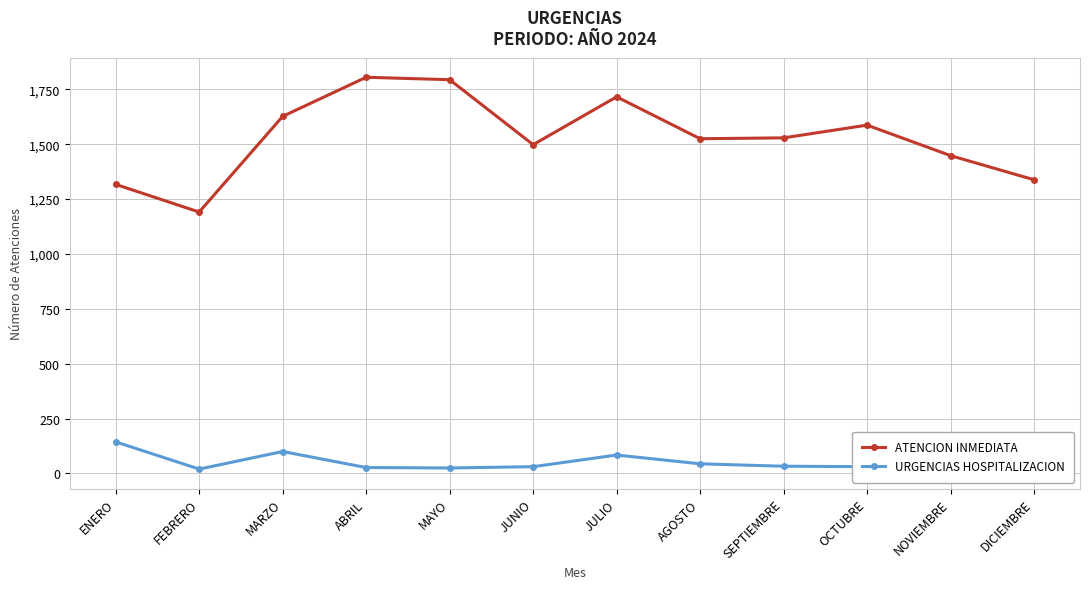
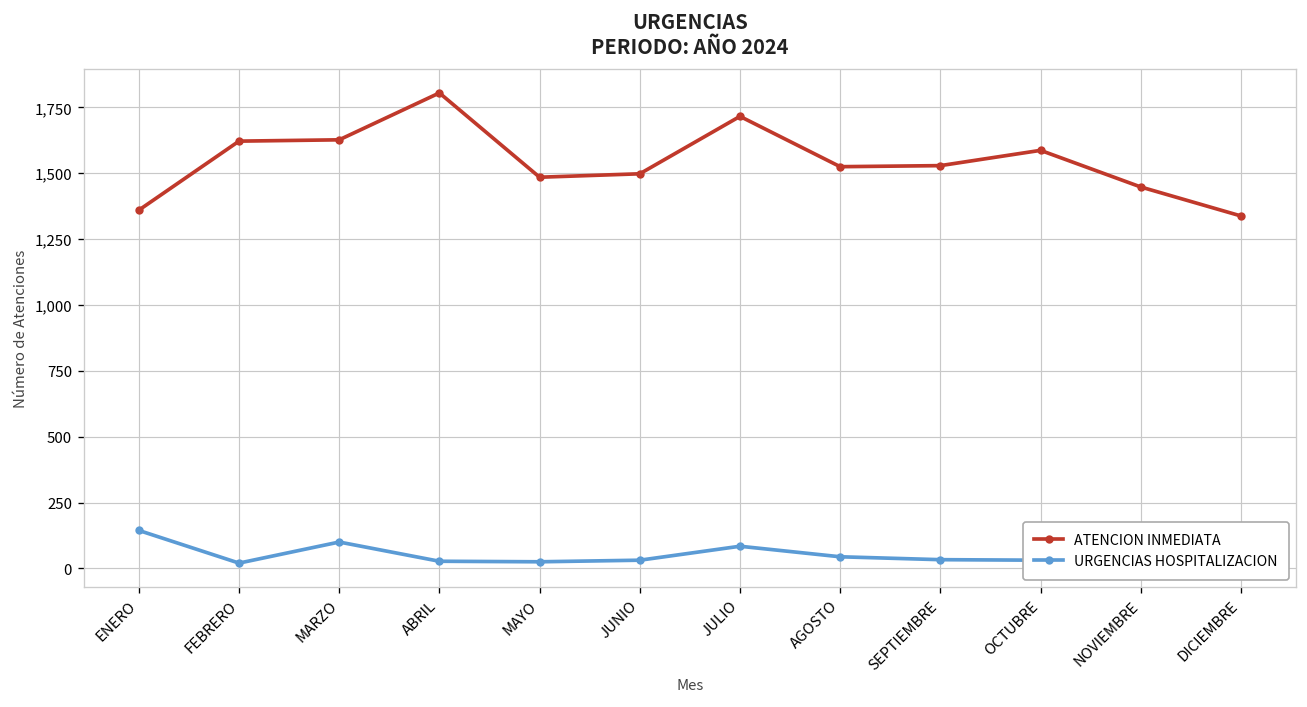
ATENCION INMEDIATA, ENERO: 1,320 -> 1,360
ATENCION INMEDIATA, FEBRERO: 1,190 -> 1,620
ATENCION INMEDIATA, MAYO: 1,790 -> 1,490
